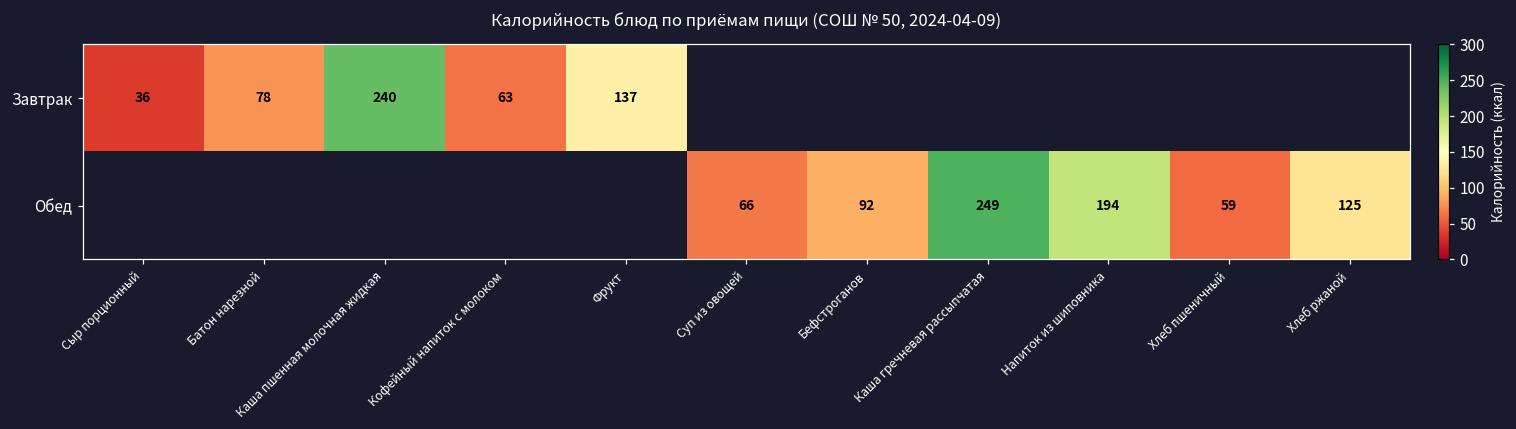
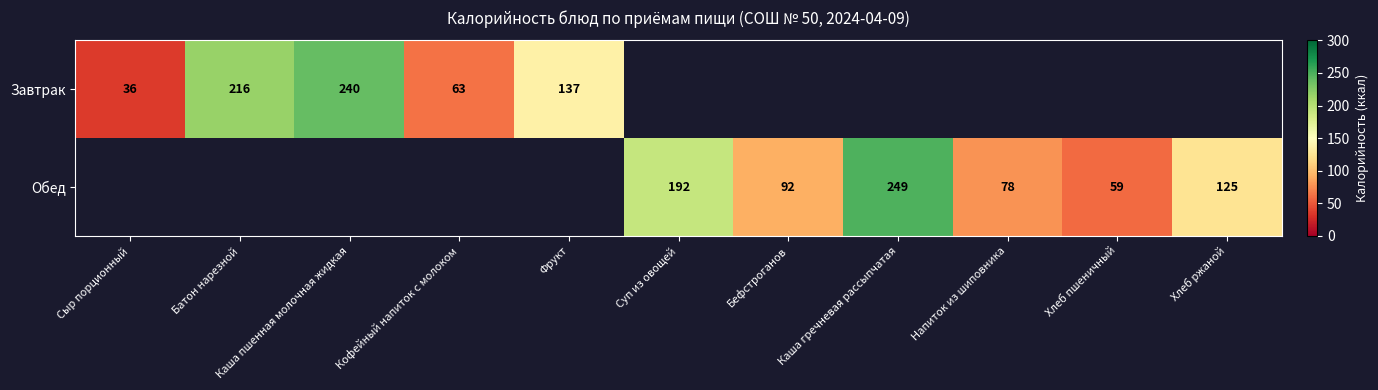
Завтрак, Батон нарезной: 78 -> 216
Обед, Суп из овощей: 66 -> 192
Обед, Напиток из шиповника: 194 -> 78
